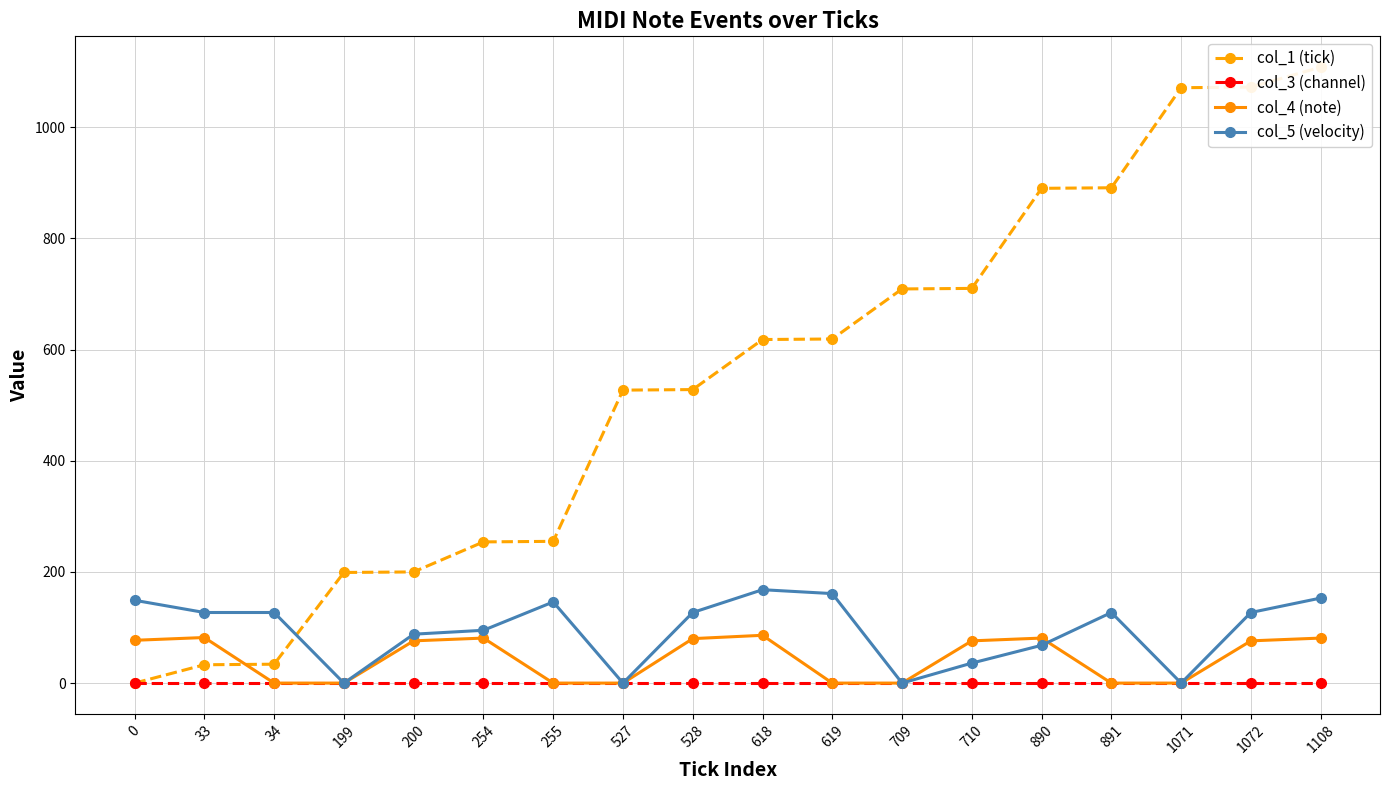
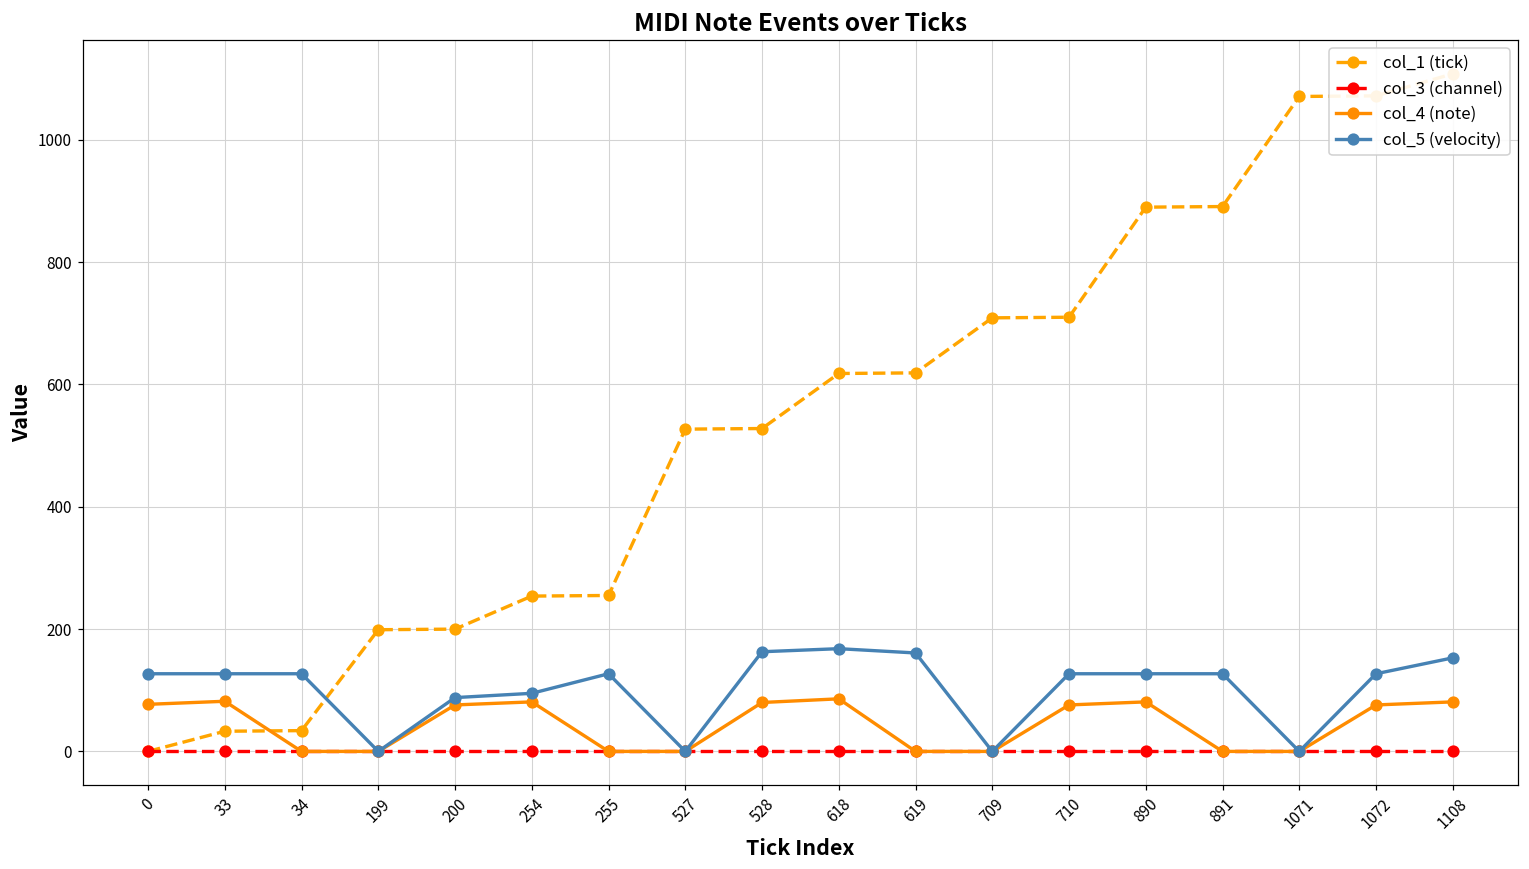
col_5 (velocity), 0: 150 -> 130
col_5 (velocity), 255: 150 -> 130
col_5 (velocity), 528: 130 -> 160
col_5 (velocity), 710: 40 -> 130
col_5 (velocity), 890: 70 -> 130
